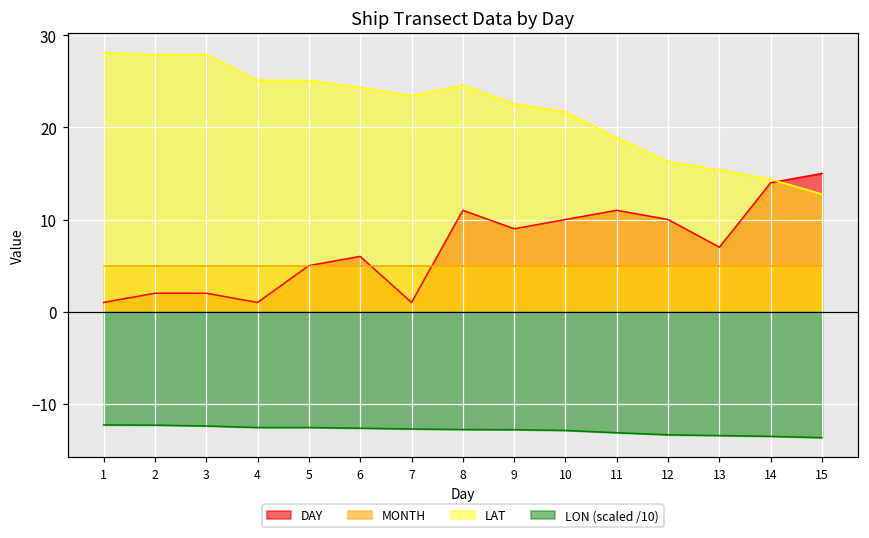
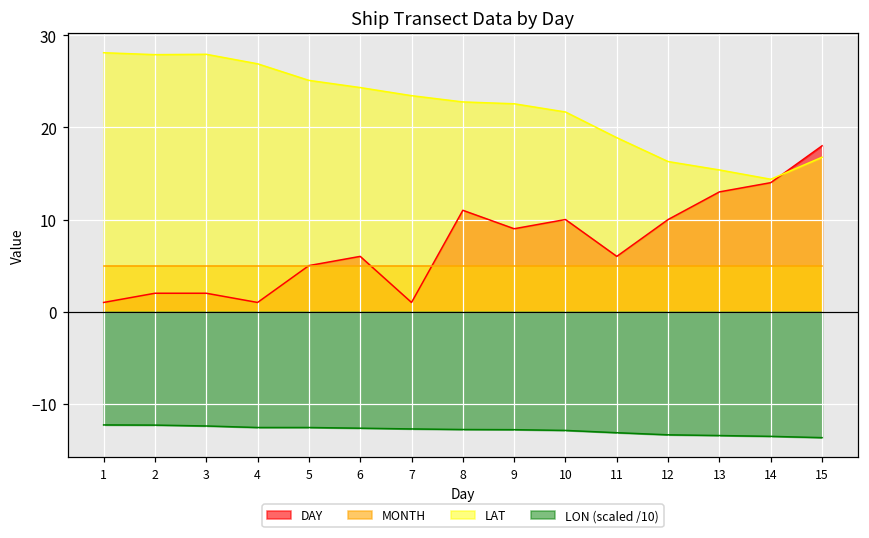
LAT, 4: 25 -> 27
LAT, 8: 25 -> 23
DAY, 11: 11 -> 6
DAY, 13: 7 -> 13
DAY, 15: 15 -> 18
LAT, 15: 13 -> 17
